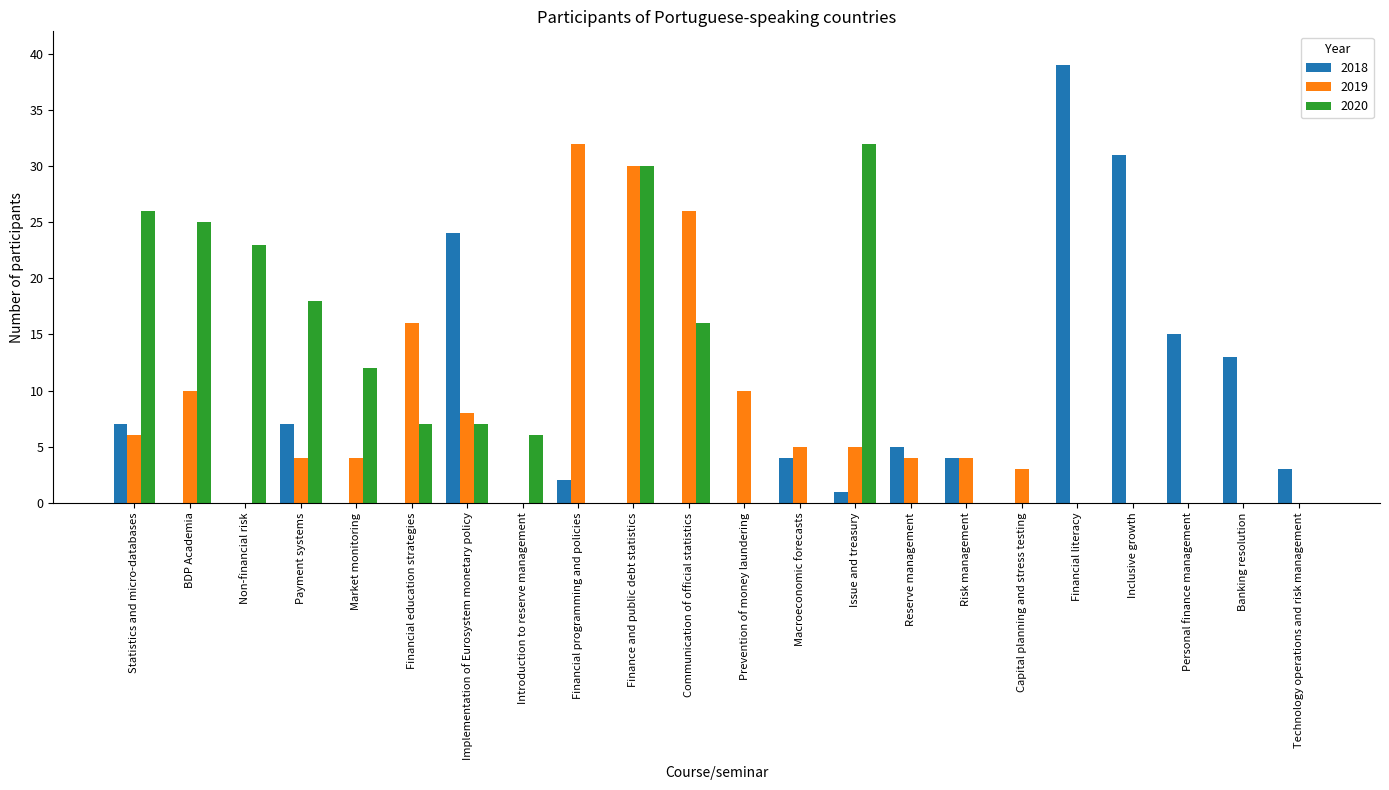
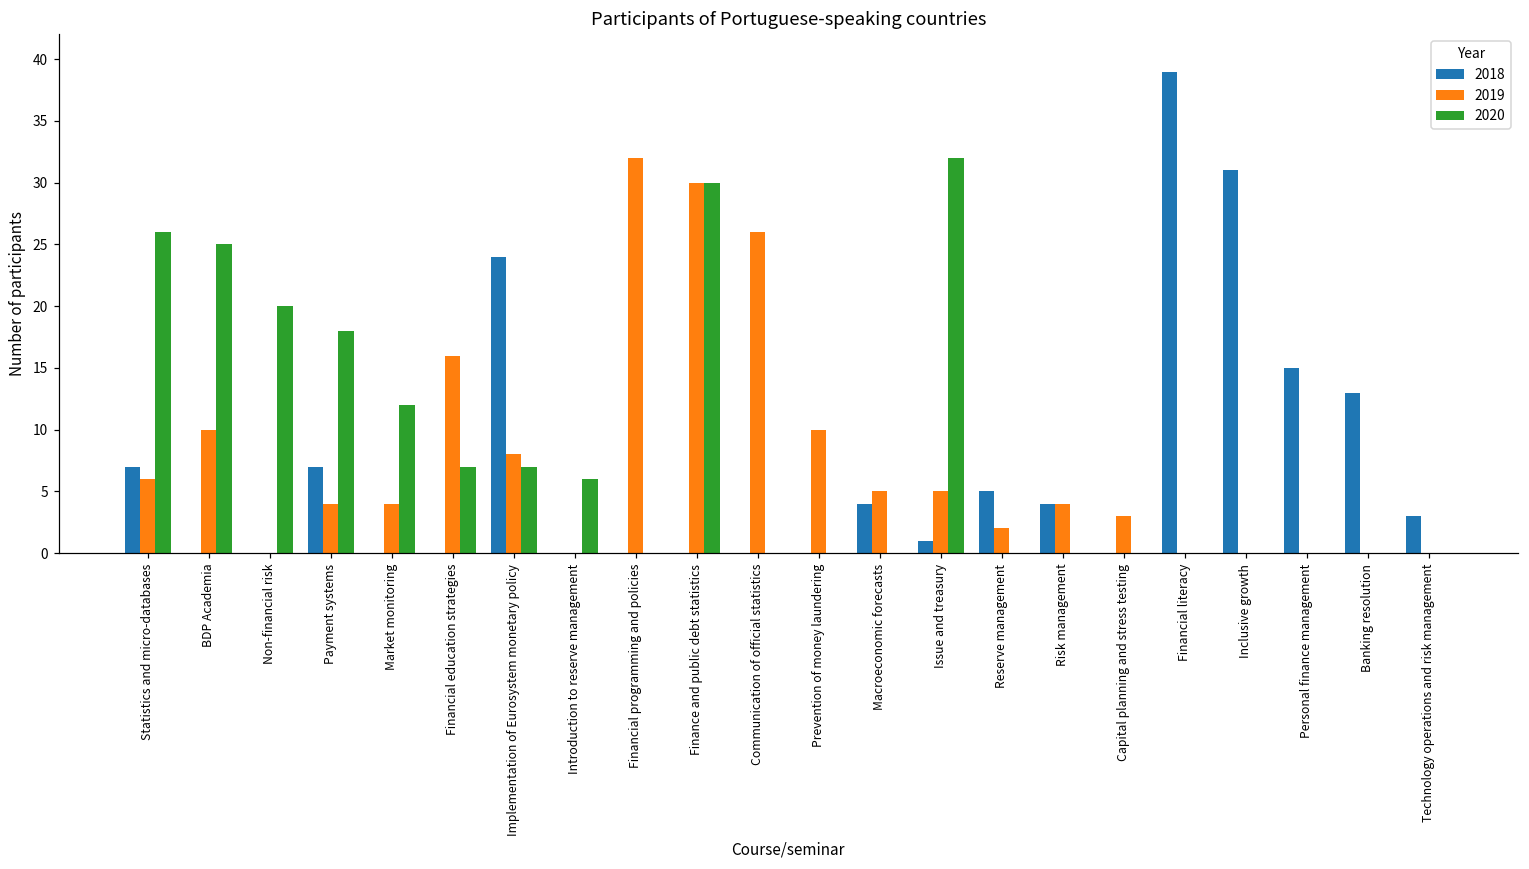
2020, Non-financial risk: 23 -> 20
2018, Financial programming and policies: 2 -> 0
2020, Communication of official statistics: 16 -> 0
2019, Reserve management: 4 -> 2
